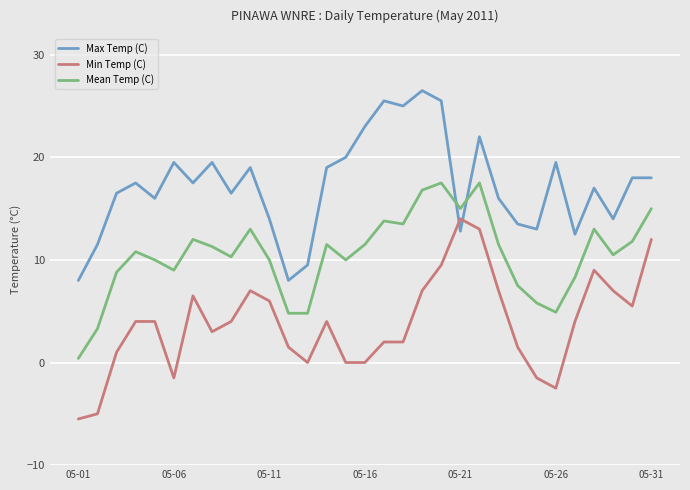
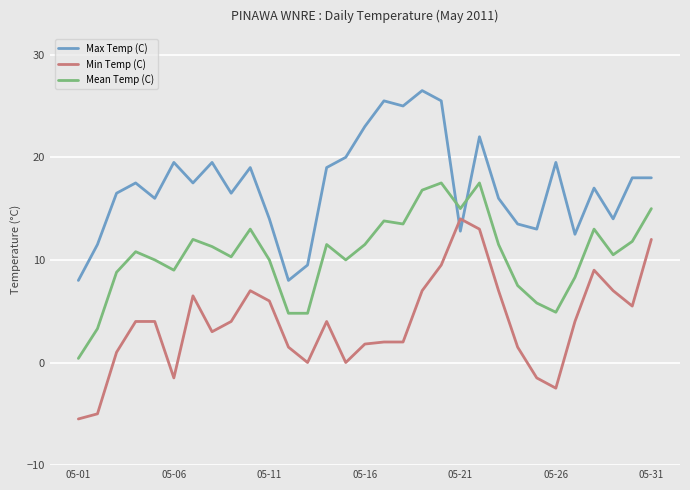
Min Temp (C), 05-16: 0.0 -> 1.8
